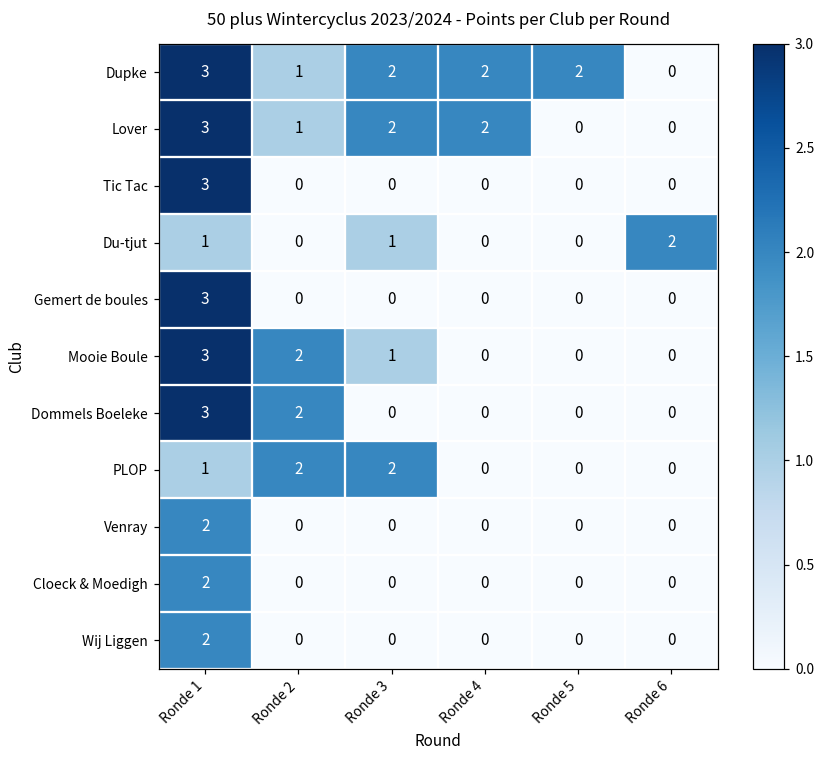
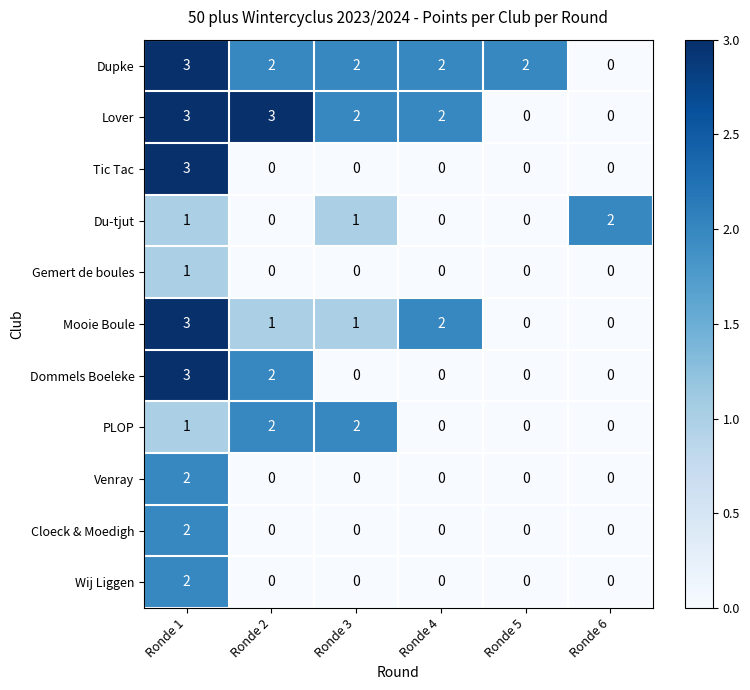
Dupke, Ronde 2: 1 -> 2
Lover, Ronde 2: 1 -> 3
Gemert de boules, Ronde 1: 3 -> 1
Mooie Boule, Ronde 2: 2 -> 1
Mooie Boule, Ronde 4: 0 -> 2
